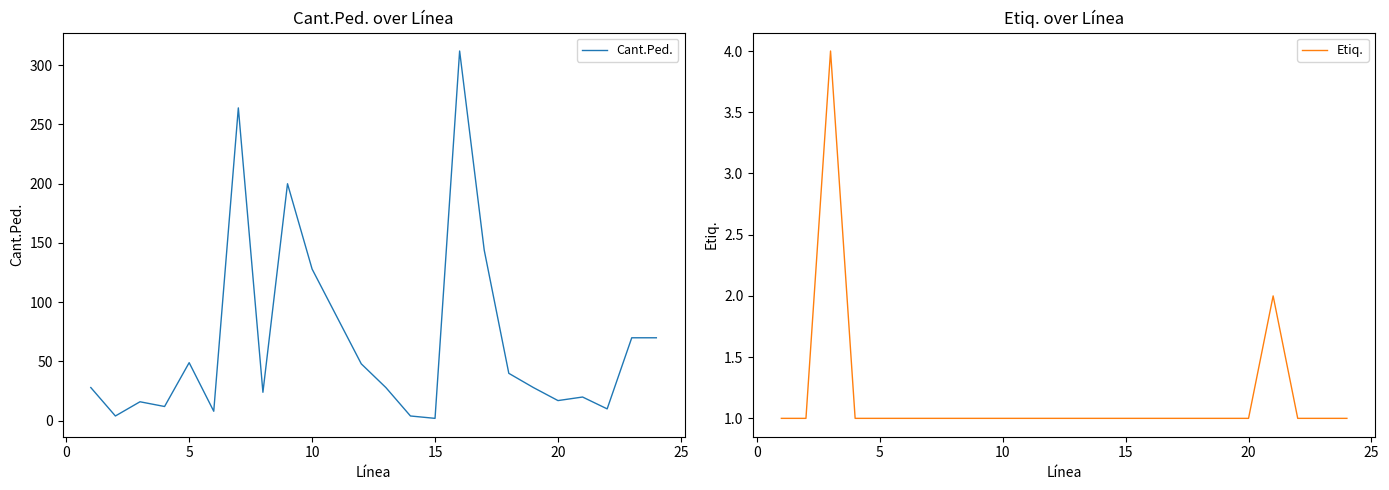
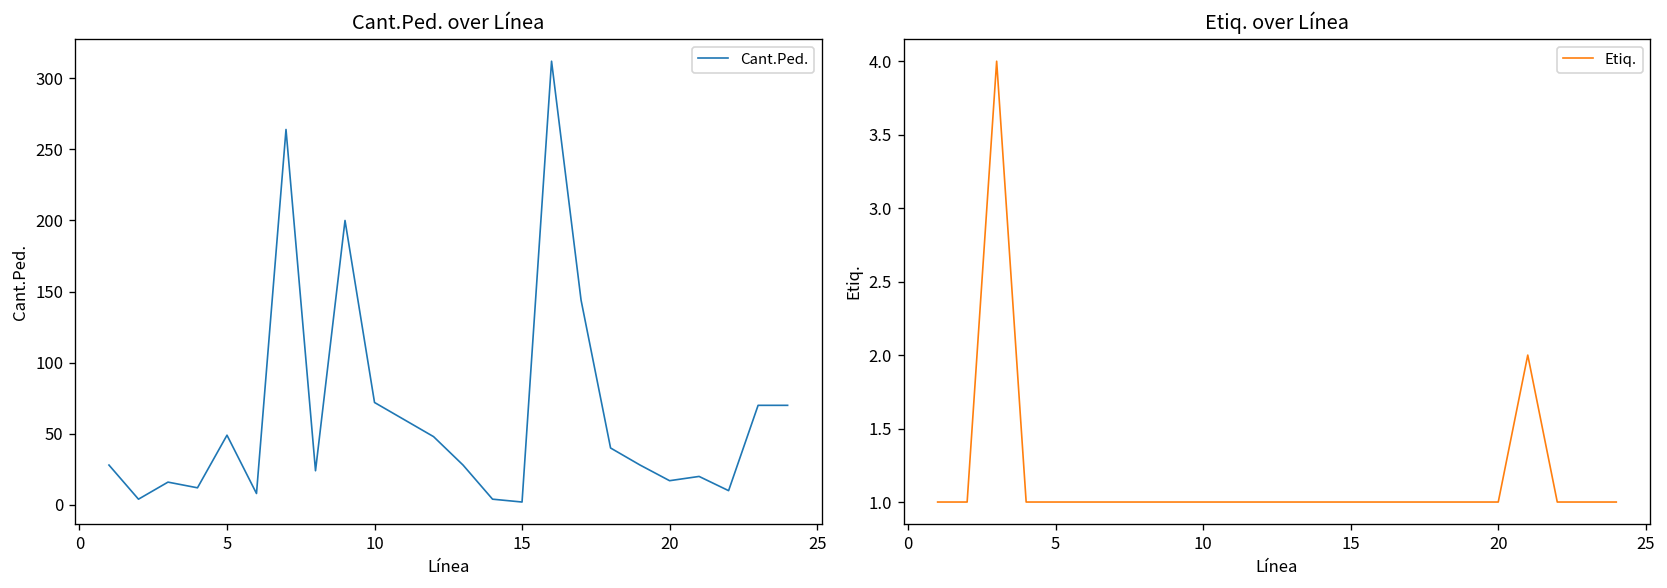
Cant.Ped. over Línea, 10: 128 -> 72
